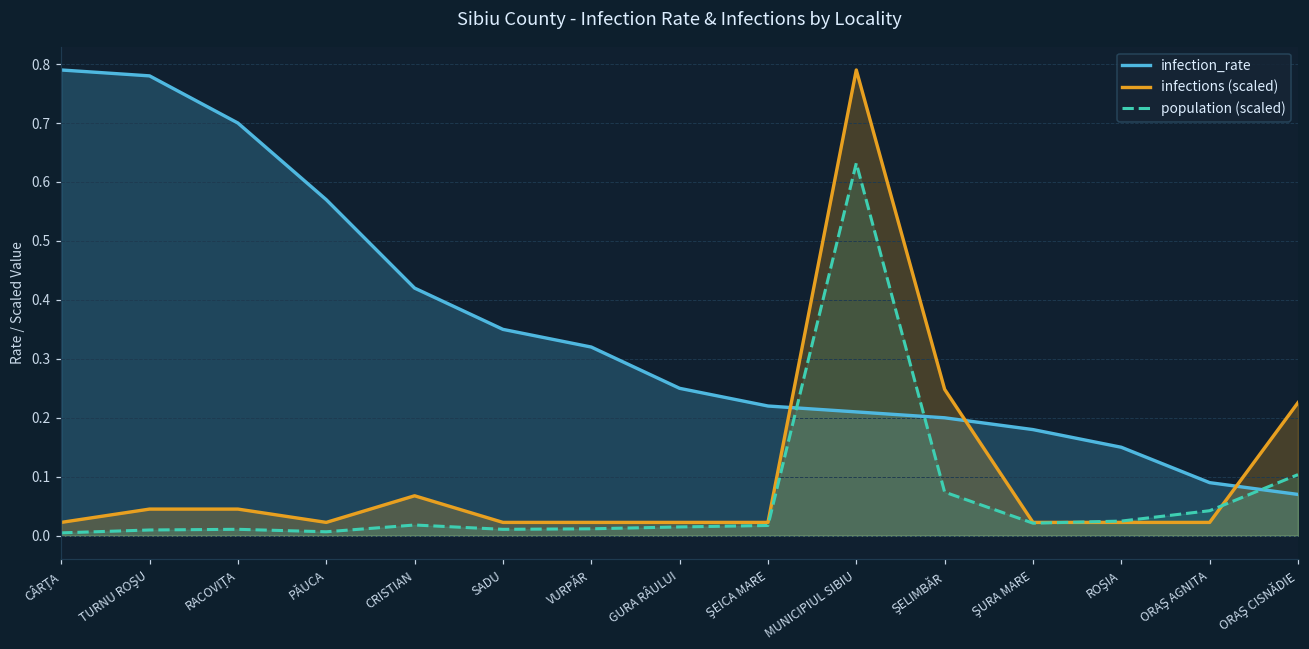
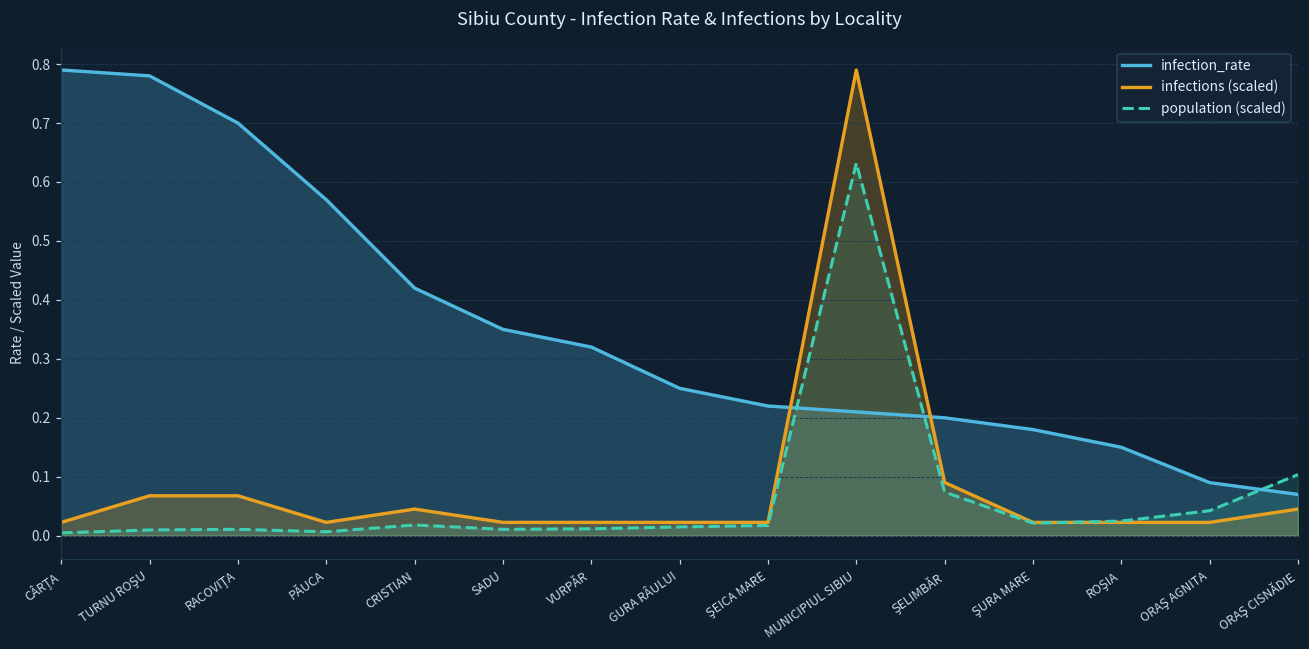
infections (scaled), TURNU ROŞU: 0.05 -> 0.07
infections (scaled), RACOVIŢA: 0.05 -> 0.07
infections (scaled), CRISTIAN: 0.07 -> 0.05
infections (scaled), ŞELIMBĂR: 0.25 -> 0.09
infections (scaled), ORAŞ CISNĂDIE: 0.23 -> 0.05
